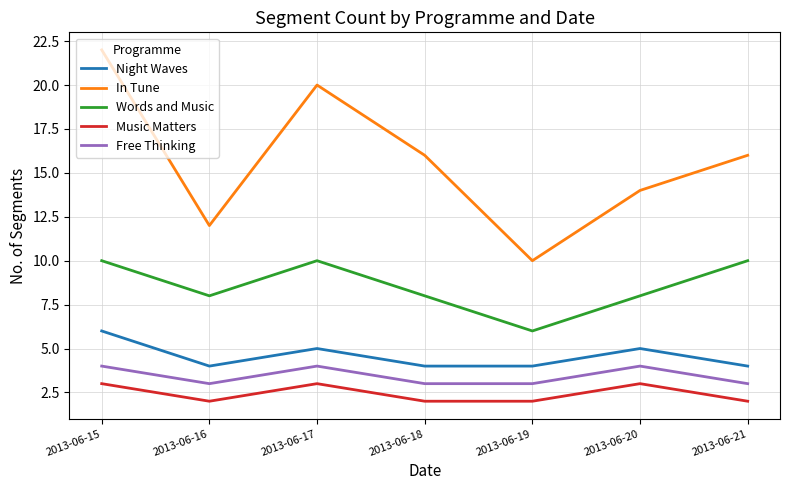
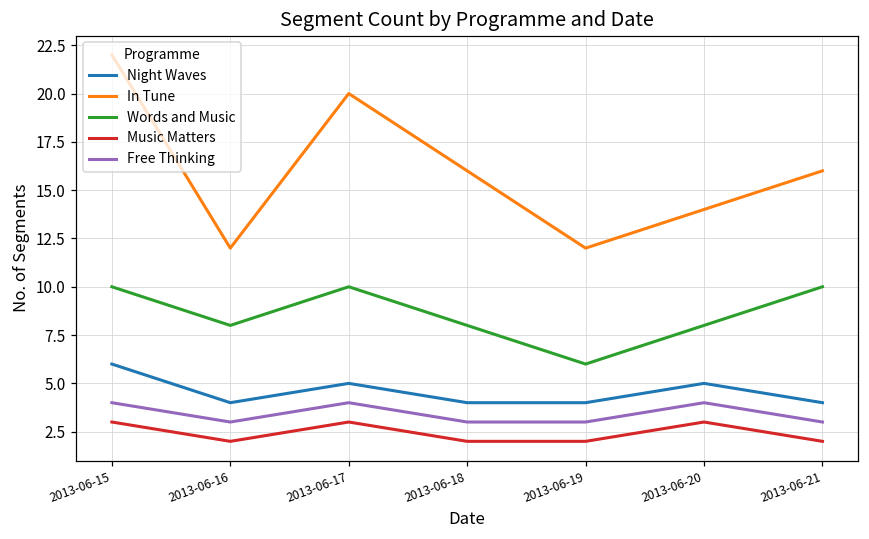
In Tune, 2013-06-19: 10 -> 12
